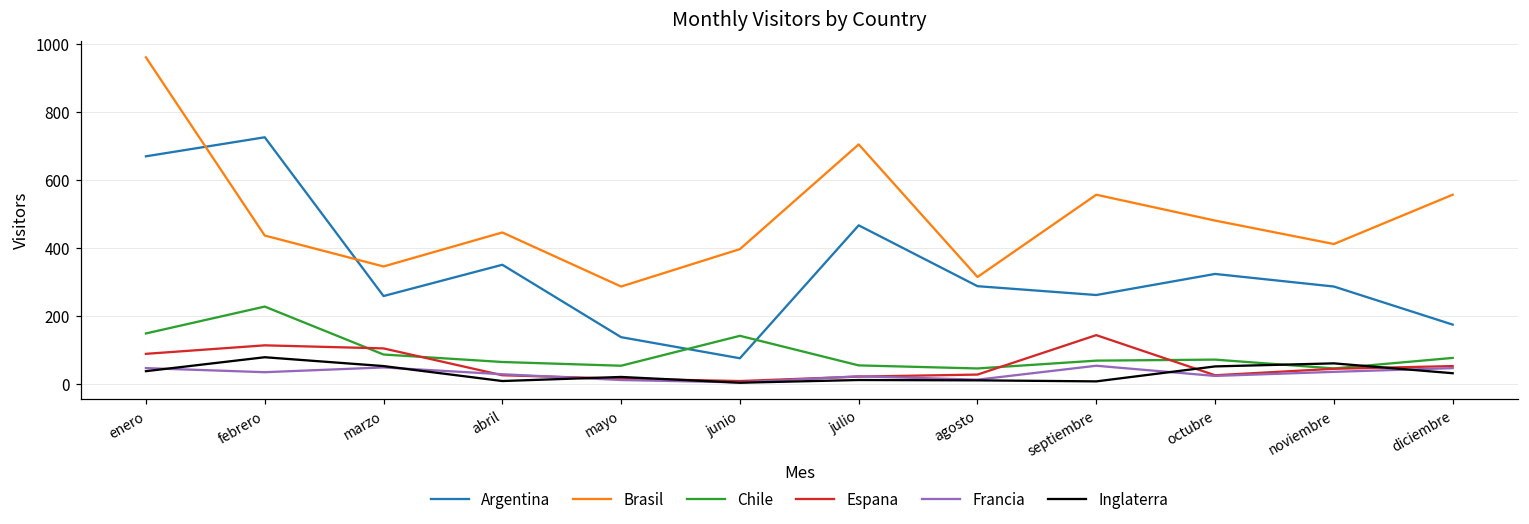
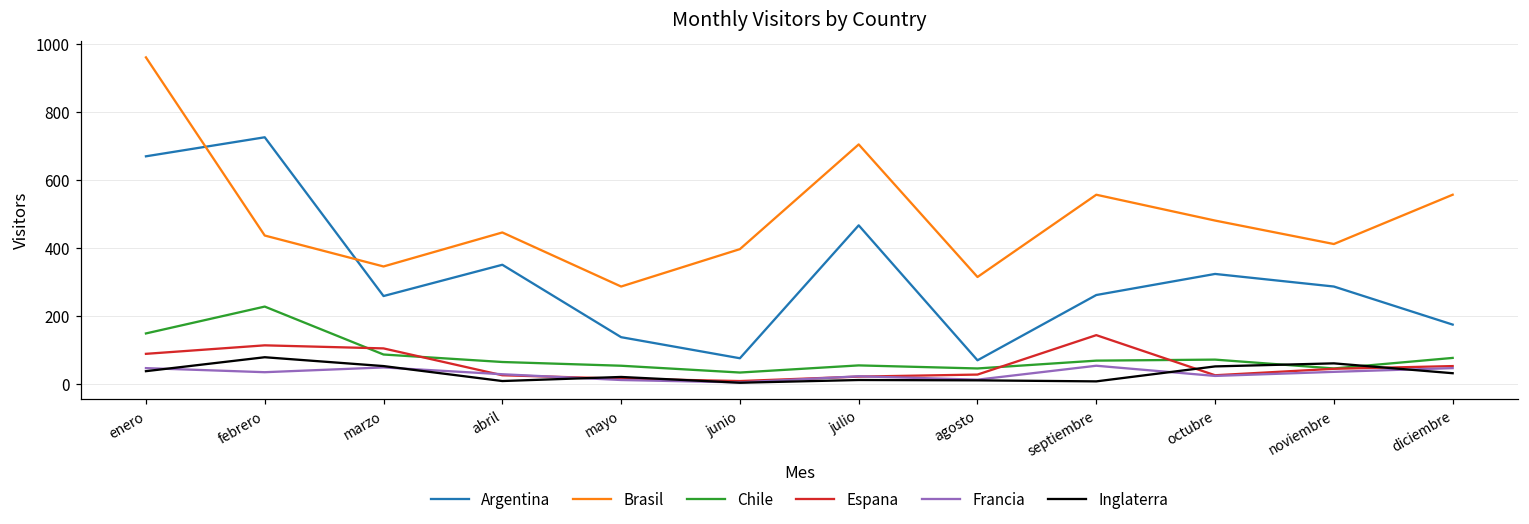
Chile, junio: 140 -> 30
Argentina, agosto: 290 -> 70
